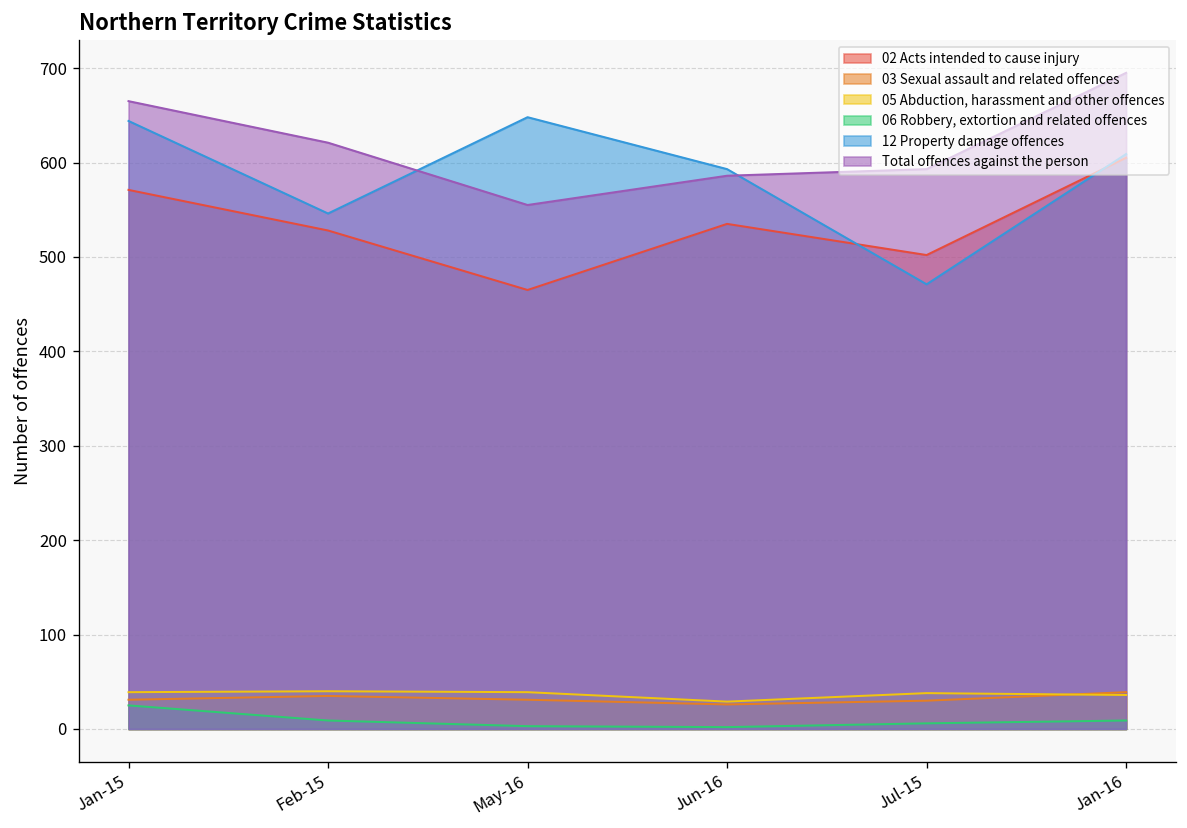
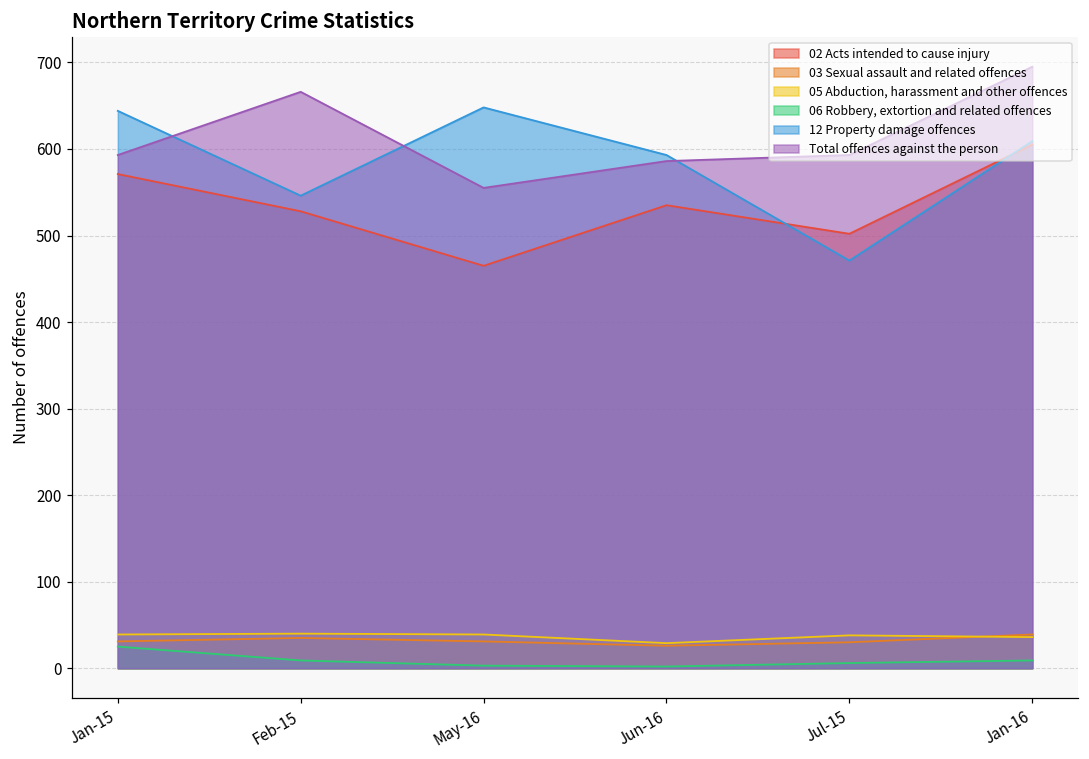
Total offences against the person, Jan-15: 670 -> 590
Total offences against the person, Feb-15: 620 -> 670
